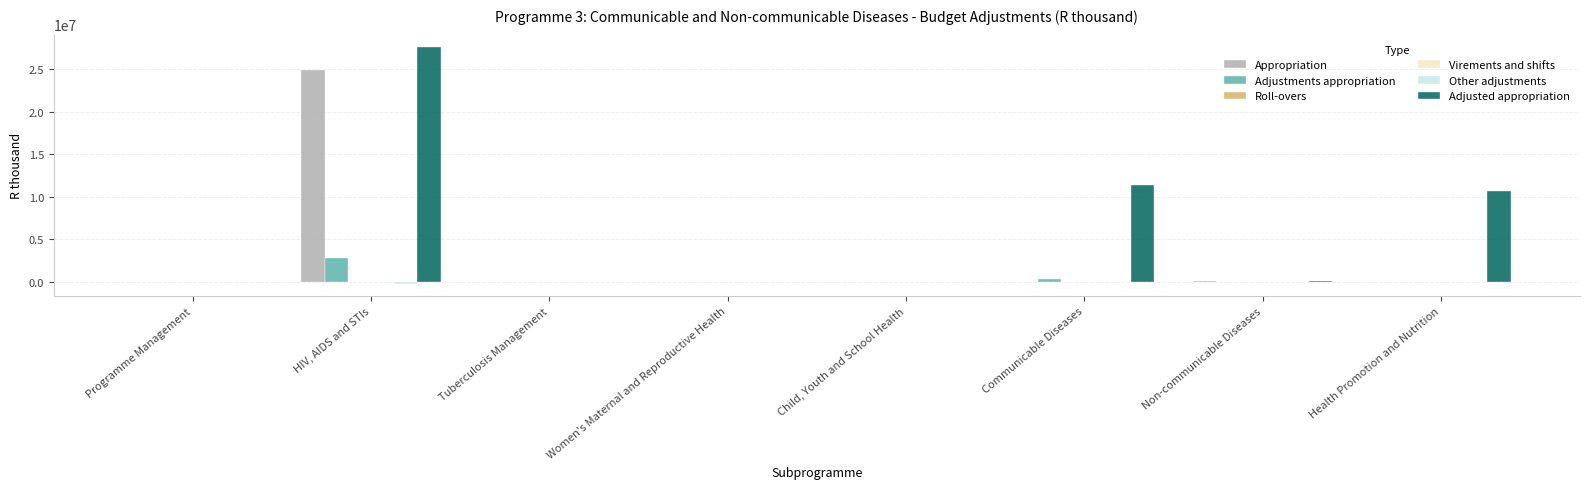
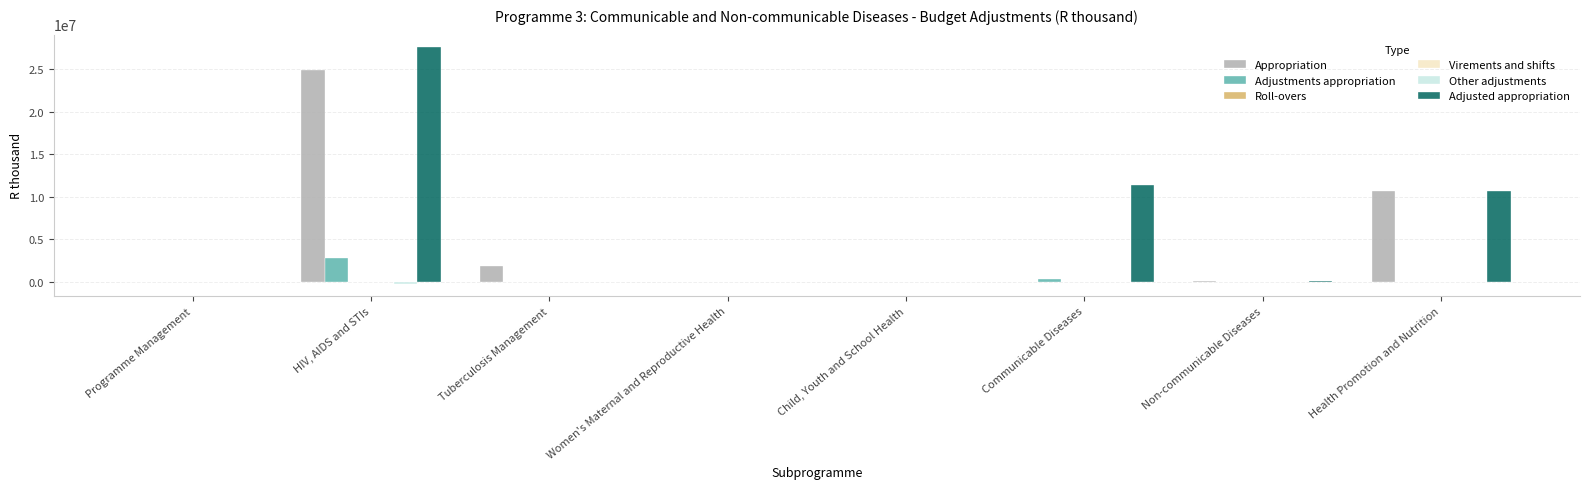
Appropriation, Tuberculosis Management: 0 -> 2000000
Appropriation, Health Promotion and Nutrition: 0 -> 11000000
